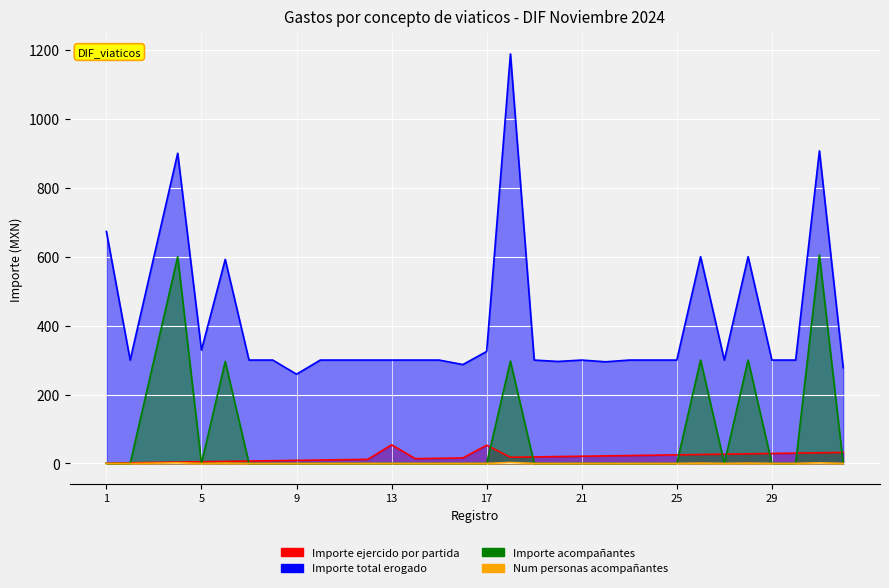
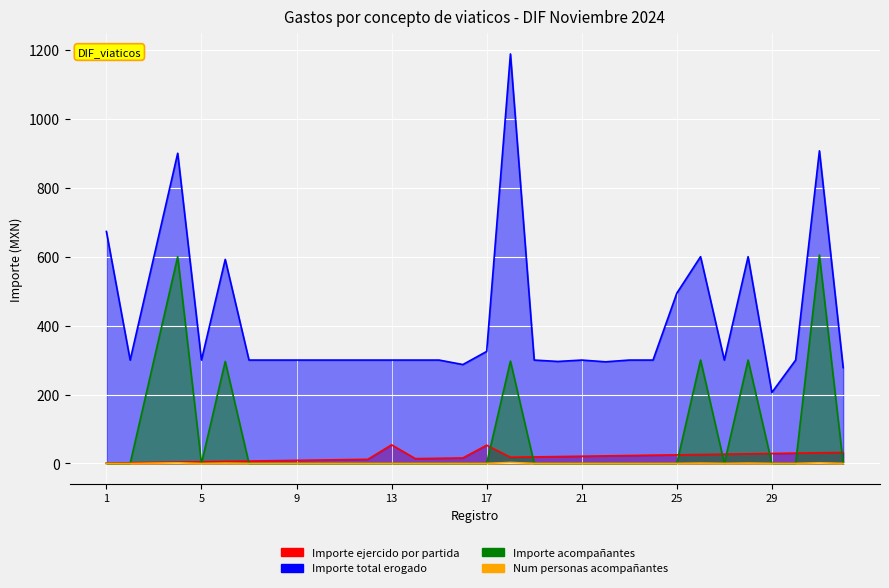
Importe total erogado, 5: 330 -> 300
Importe total erogado, 9: 260 -> 300
Importe total erogado, 25: 300 -> 490
Importe total erogado, 29: 300 -> 210
